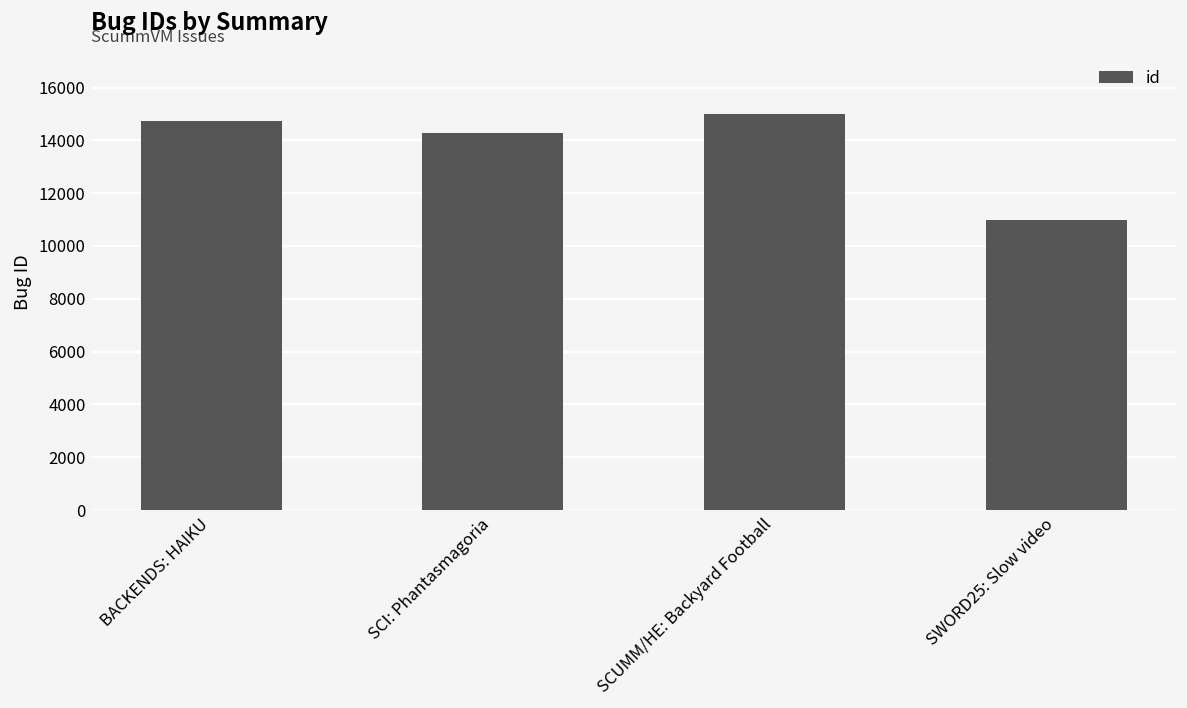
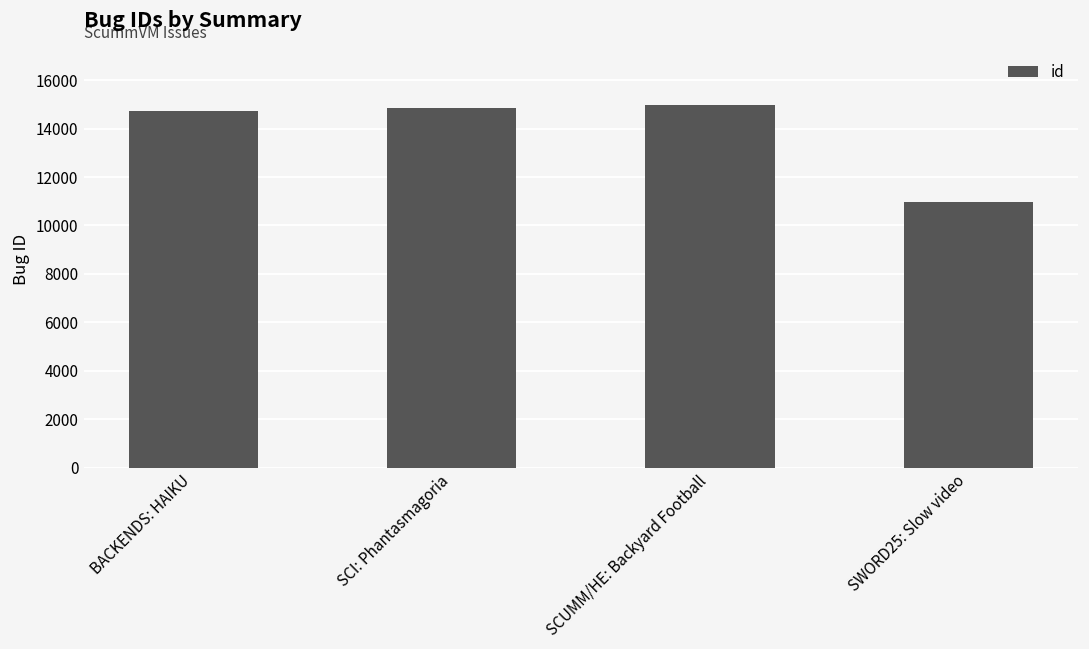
SCI: Phantasmagoria: 14300 -> 14900
